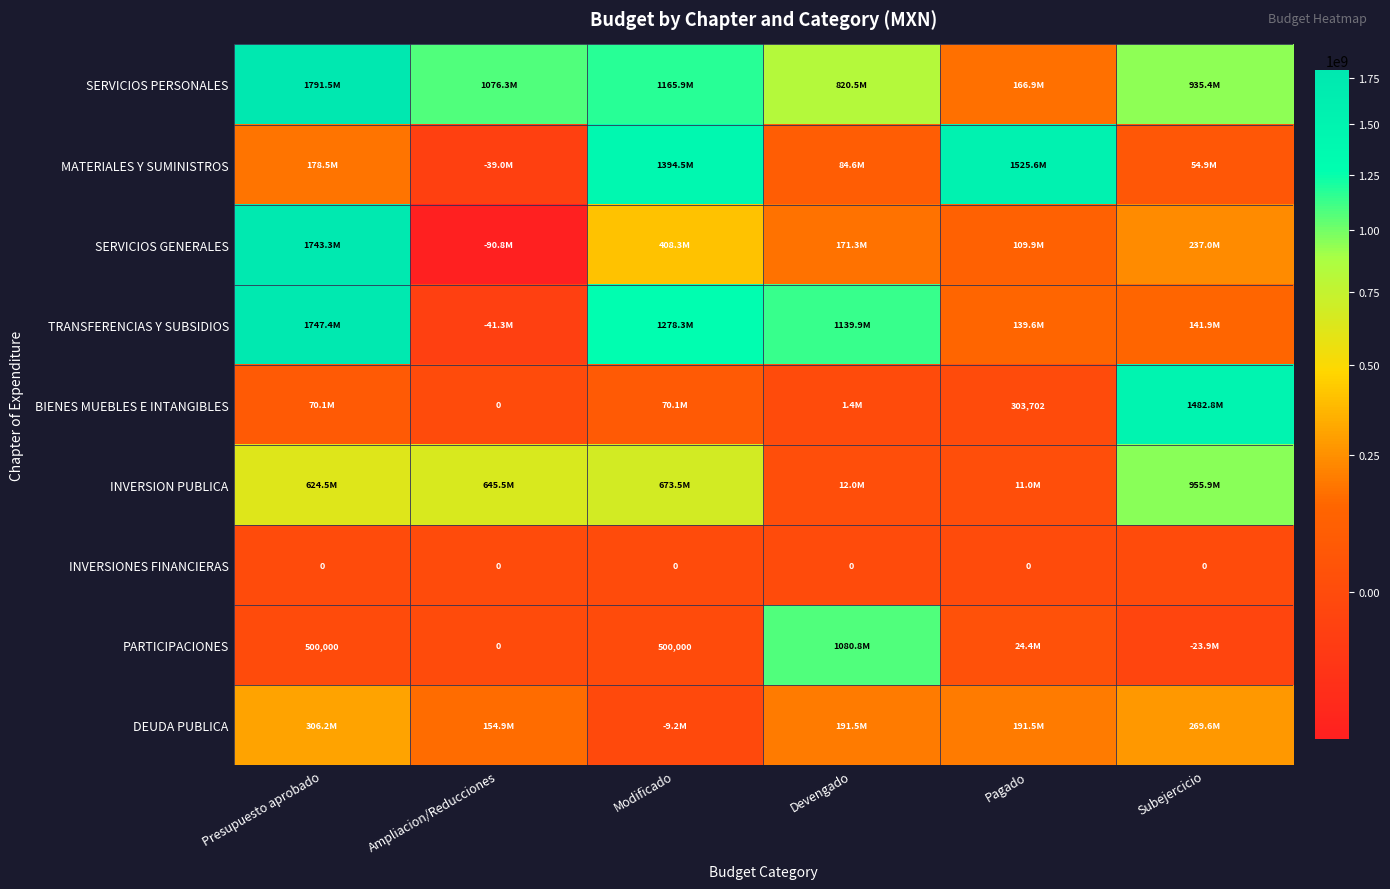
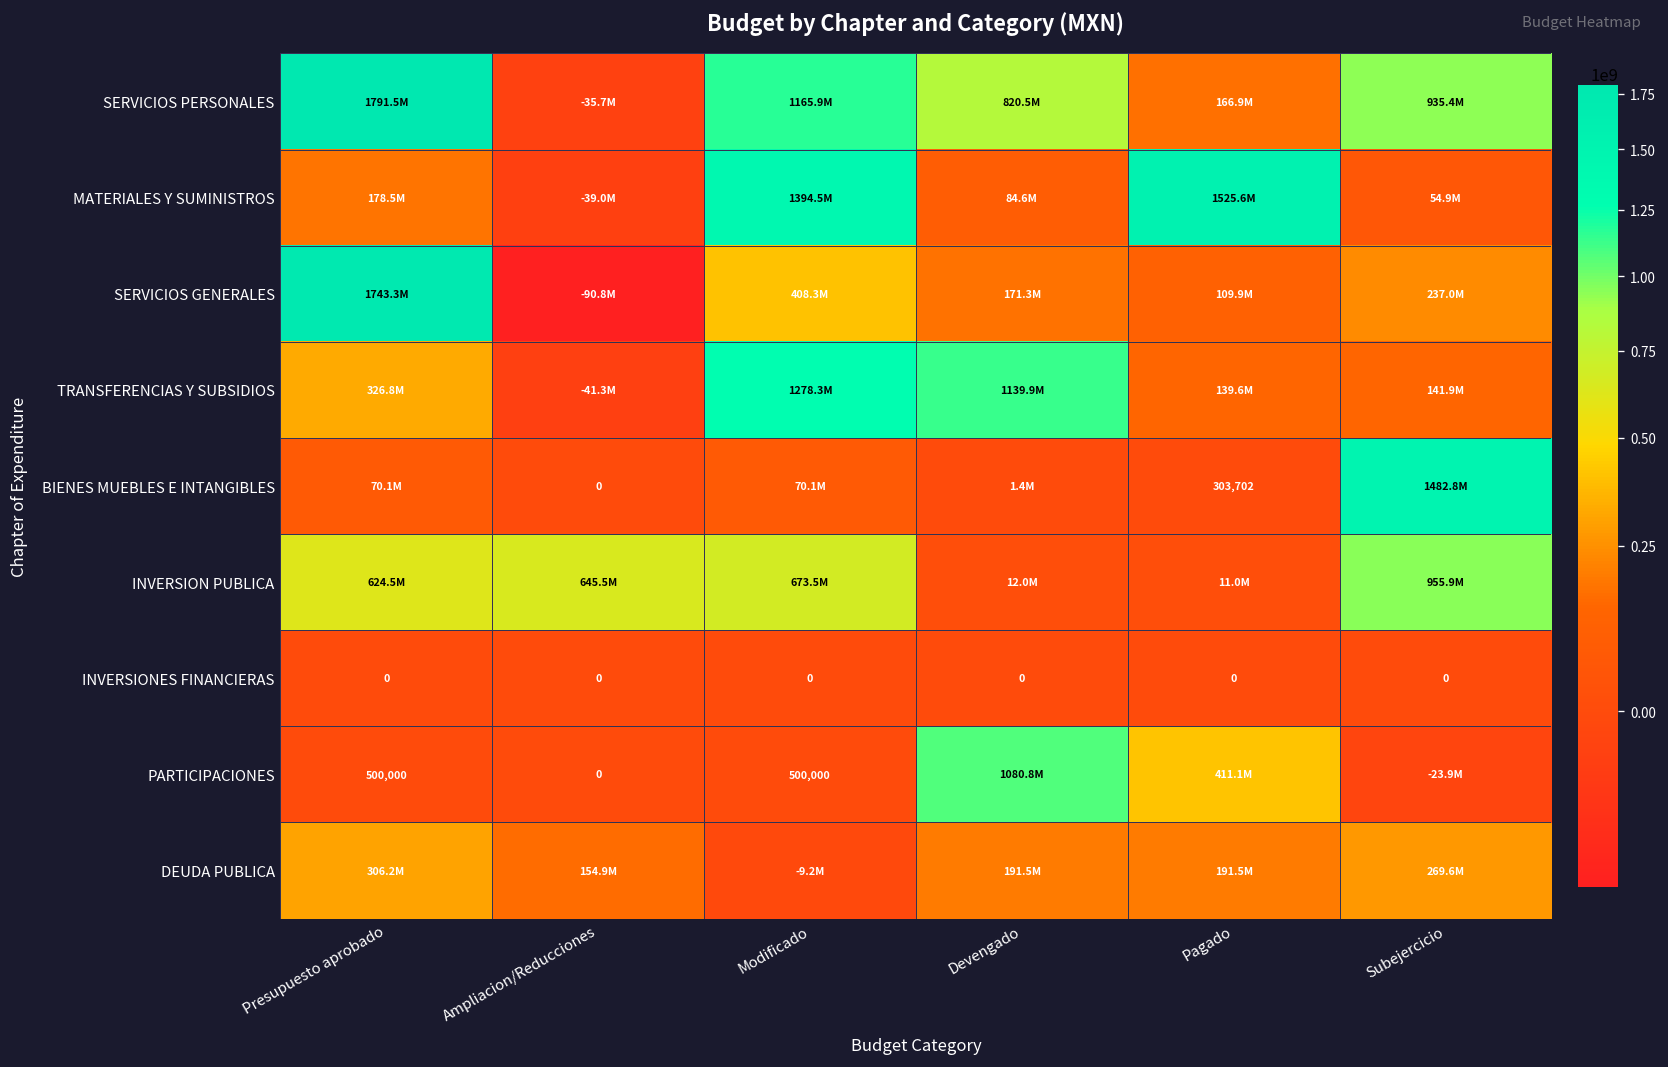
SERVICIOS PERSONALES, Ampliacion/Reducciones: 1076.3M -> -35.7M
TRANSFERENCIAS Y SUBSIDIOS, Presupuesto aprobado: 1747.4M -> 326.8M
PARTICIPACIONES, Pagado: 24.4M -> 411.1M
